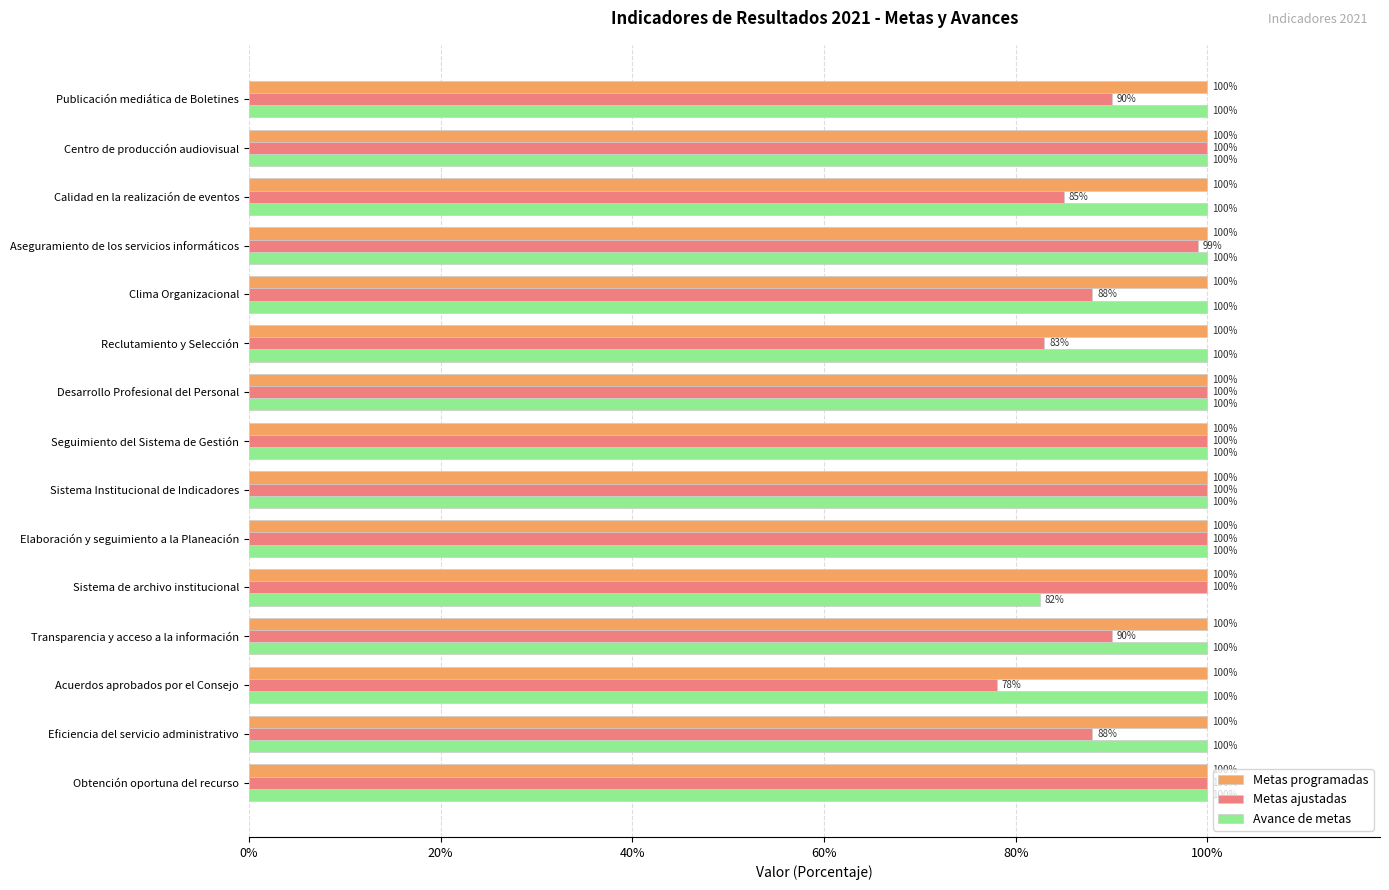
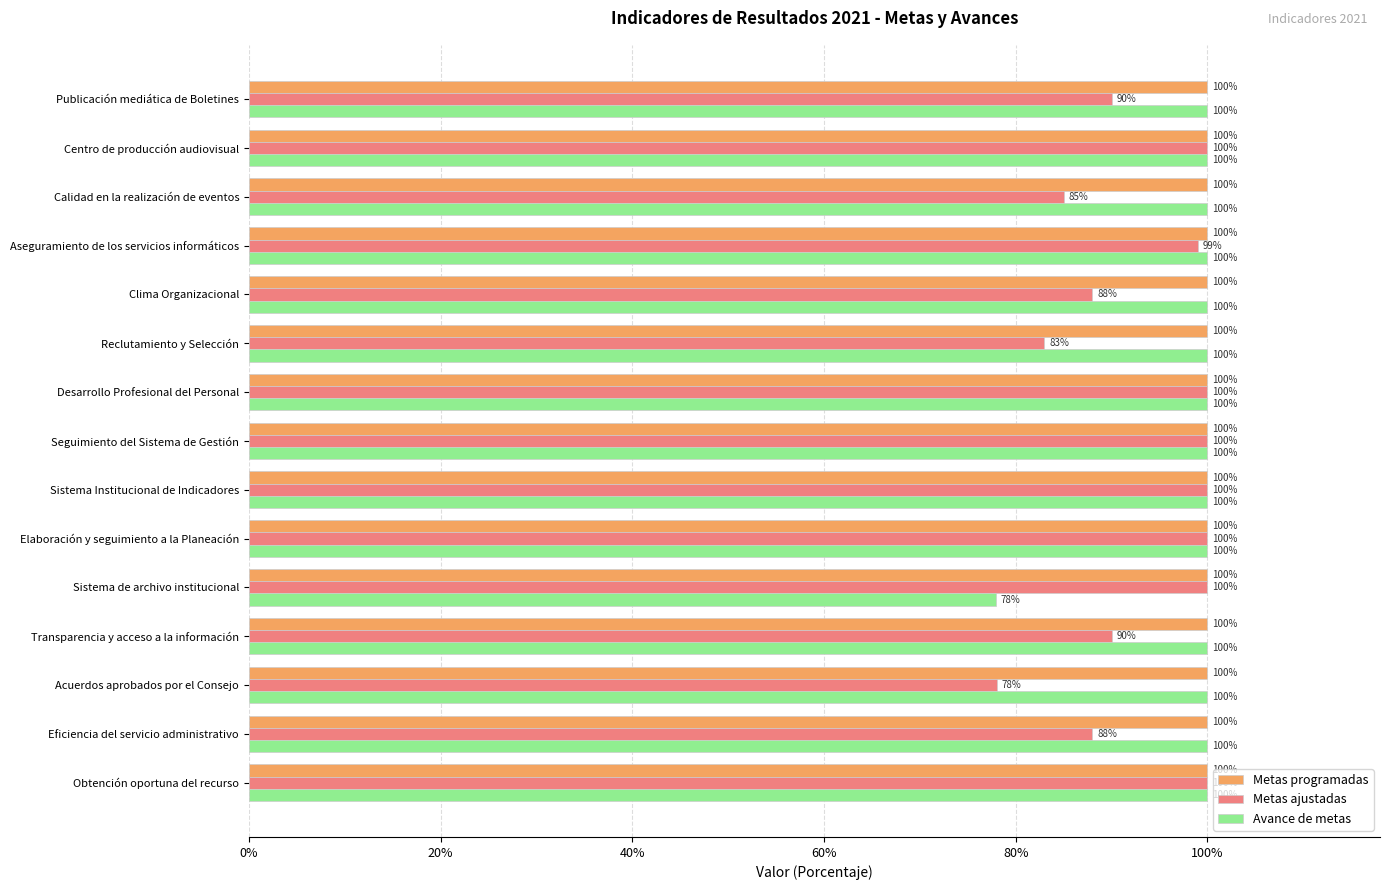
Avance de metas, Sistema de archivo institucional: 82% -> 78%
